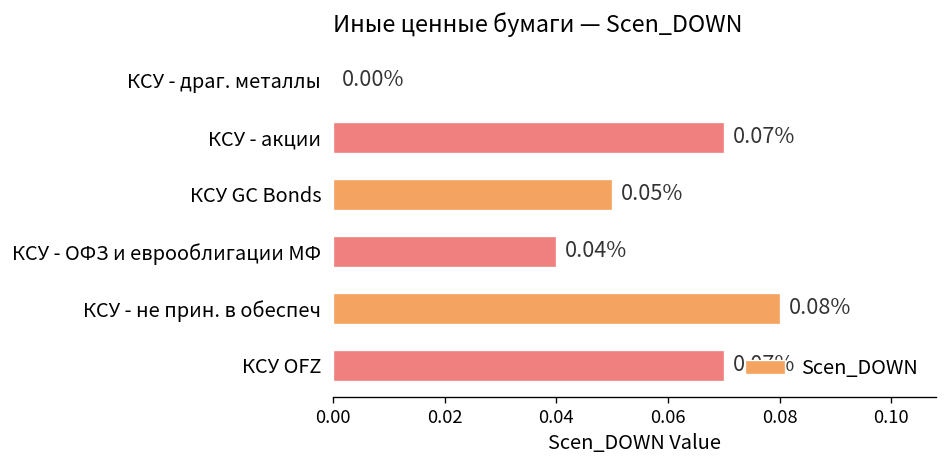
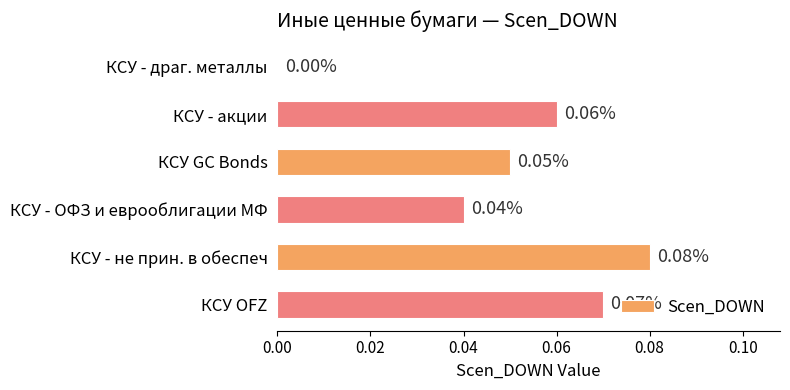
КСУ - акции: 0.07% -> 0.06%
